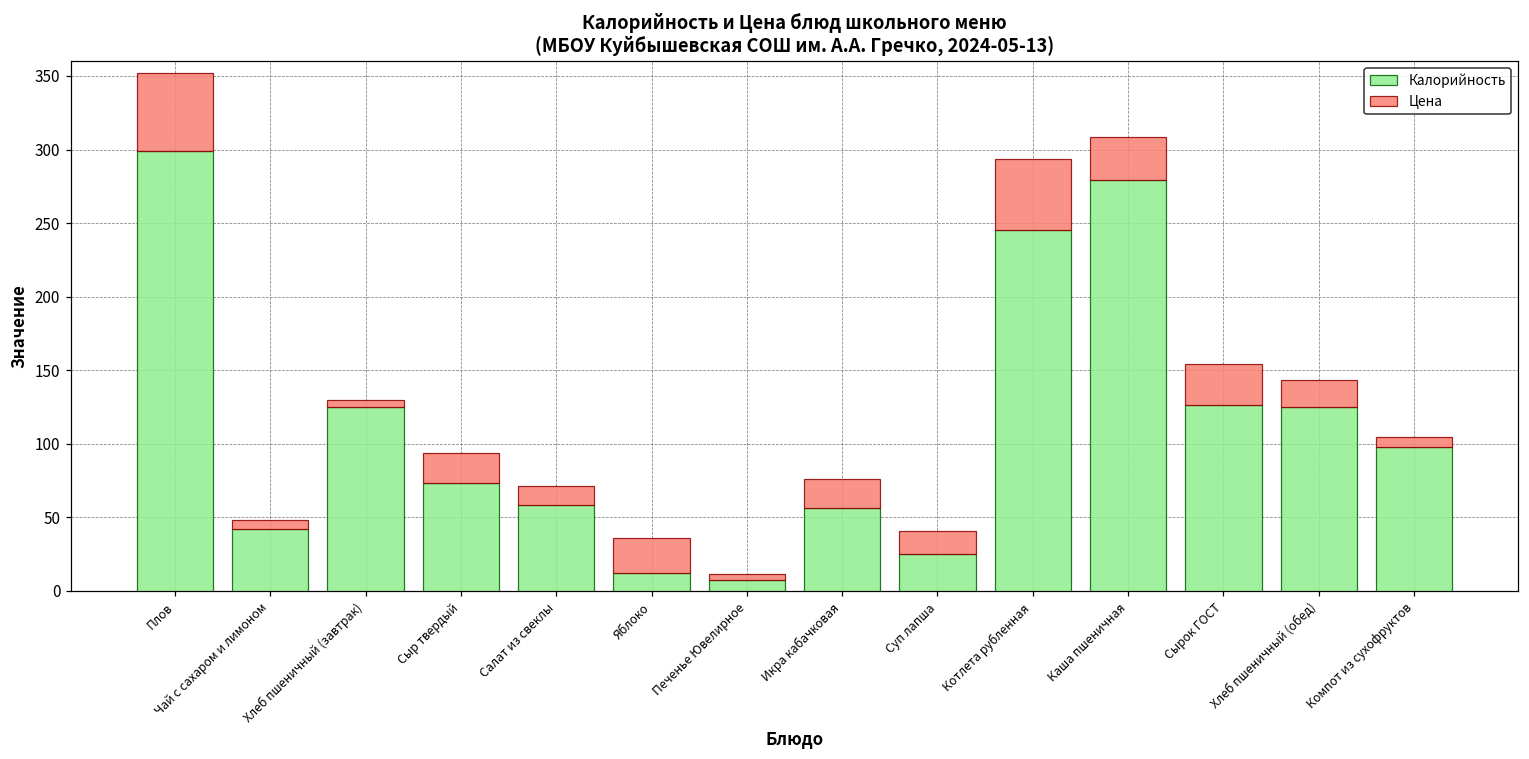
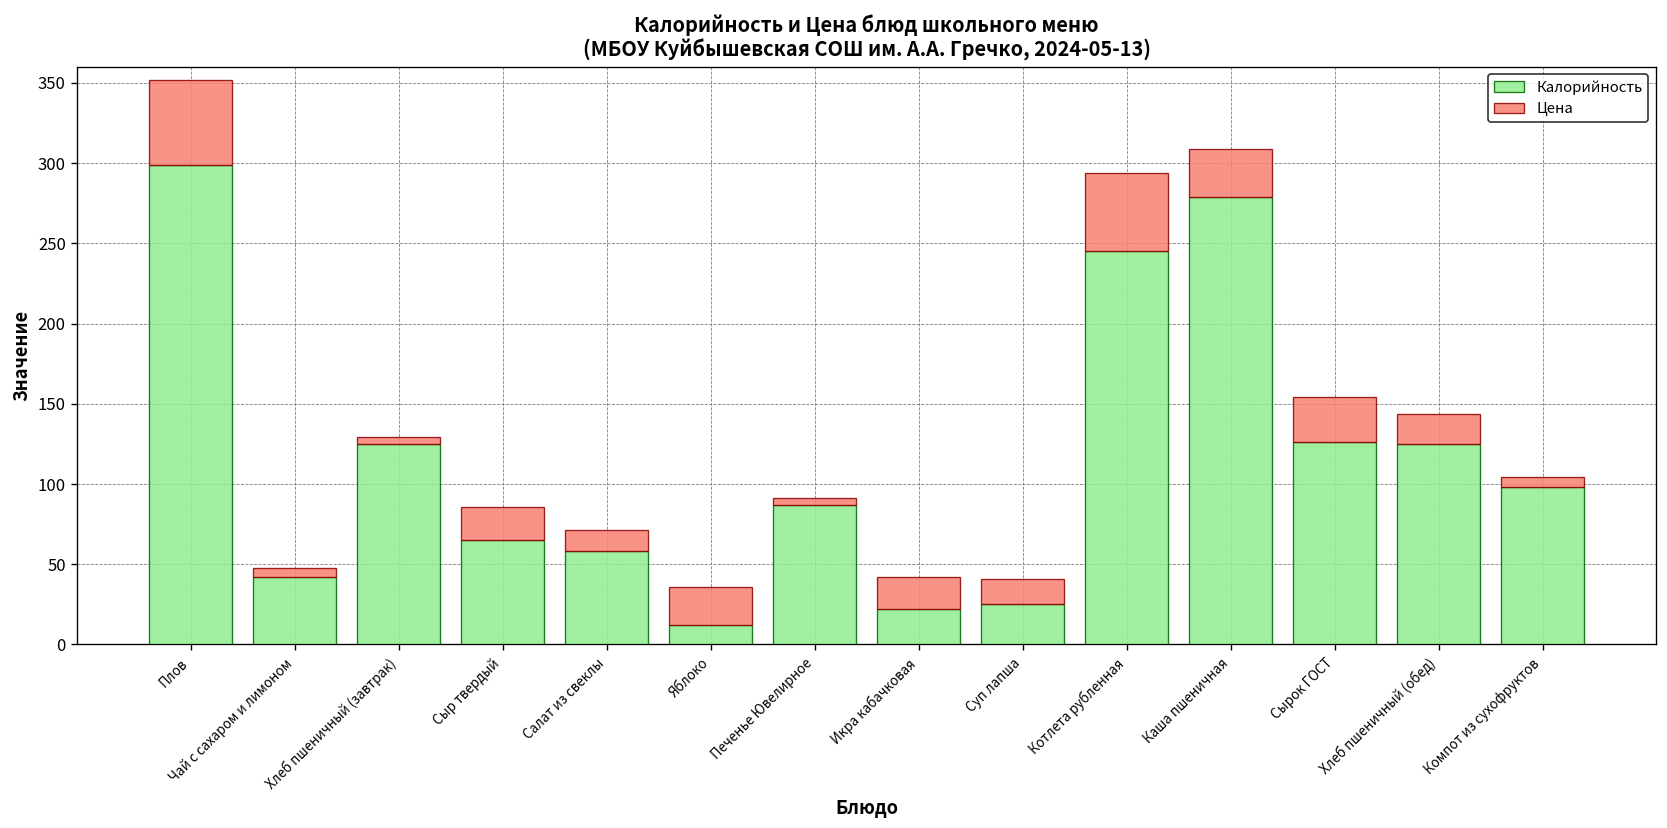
Калорийность, Сыр твердый: 73 -> 65
Калорийность, Печенье Ювелирное: 7 -> 87
Калорийность, Икра кабачковая: 56 -> 22
